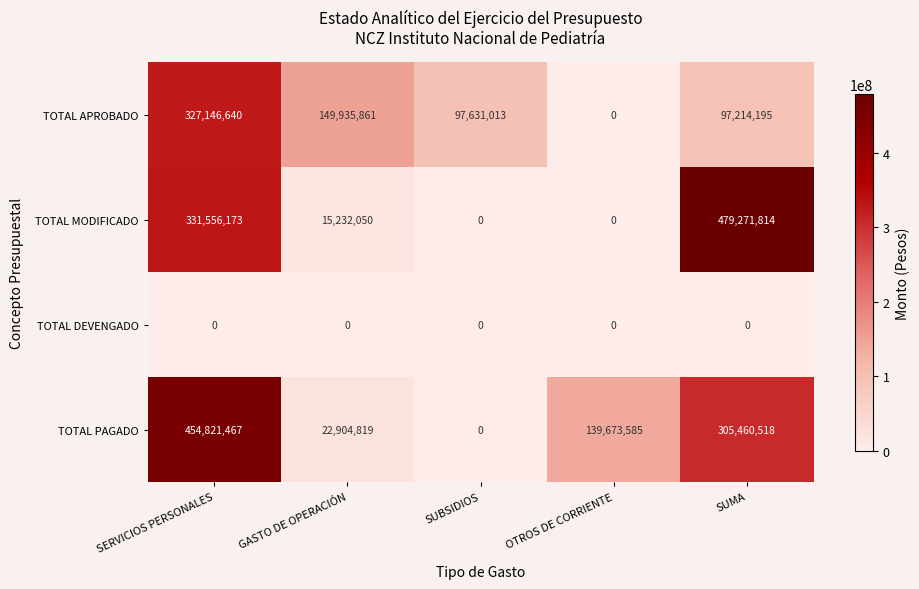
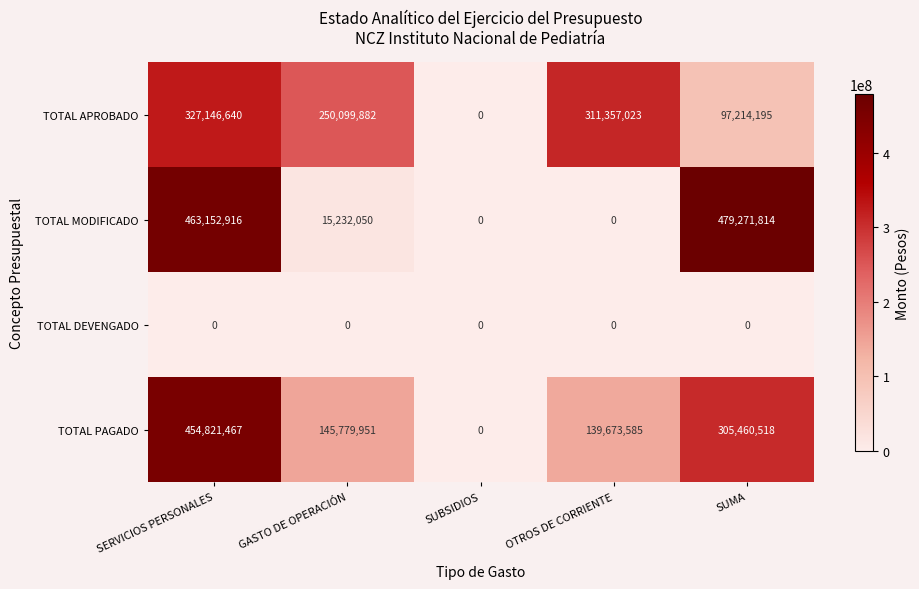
TOTAL APROBADO, GASTO DE OPERACIÓN: 149,935,861 -> 250,099,882
TOTAL APROBADO, SUBSIDIOS: 97,631,013 -> 0
TOTAL APROBADO, OTROS DE CORRIENTE: 0 -> 311,357,023
TOTAL MODIFICADO, SERVICIOS PERSONALES: 331,556,173 -> 463,152,916
TOTAL PAGADO, GASTO DE OPERACIÓN: 22,904,819 -> 145,779,951
